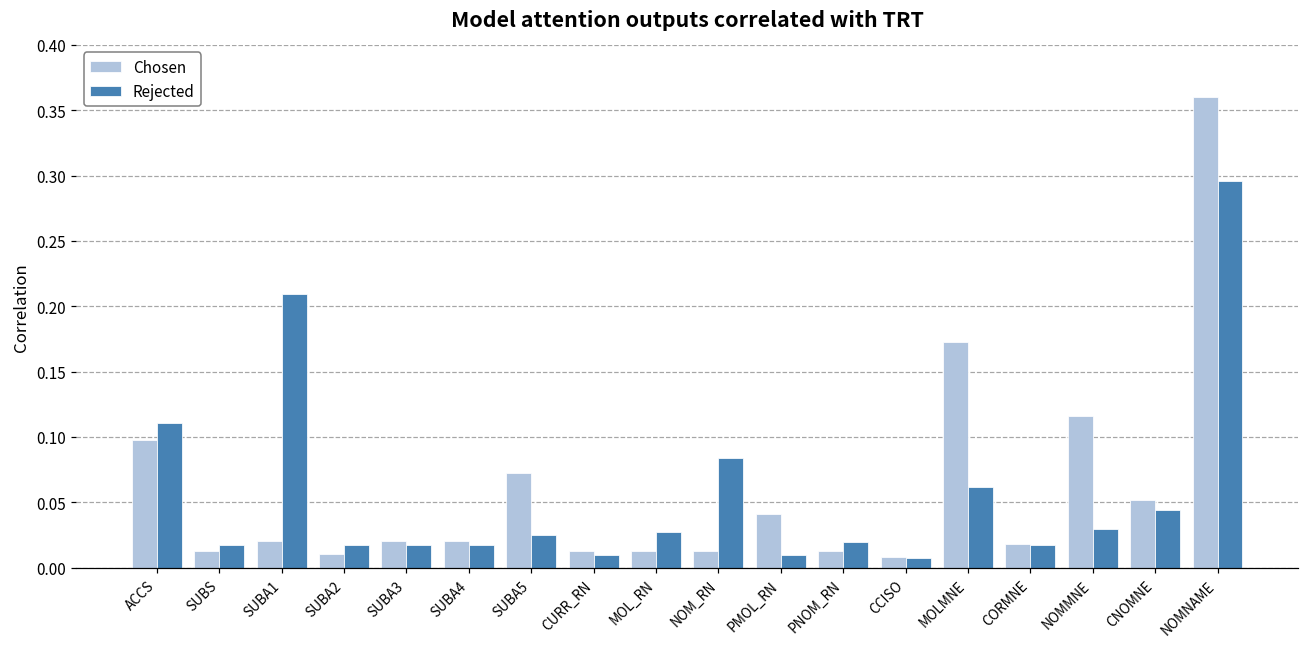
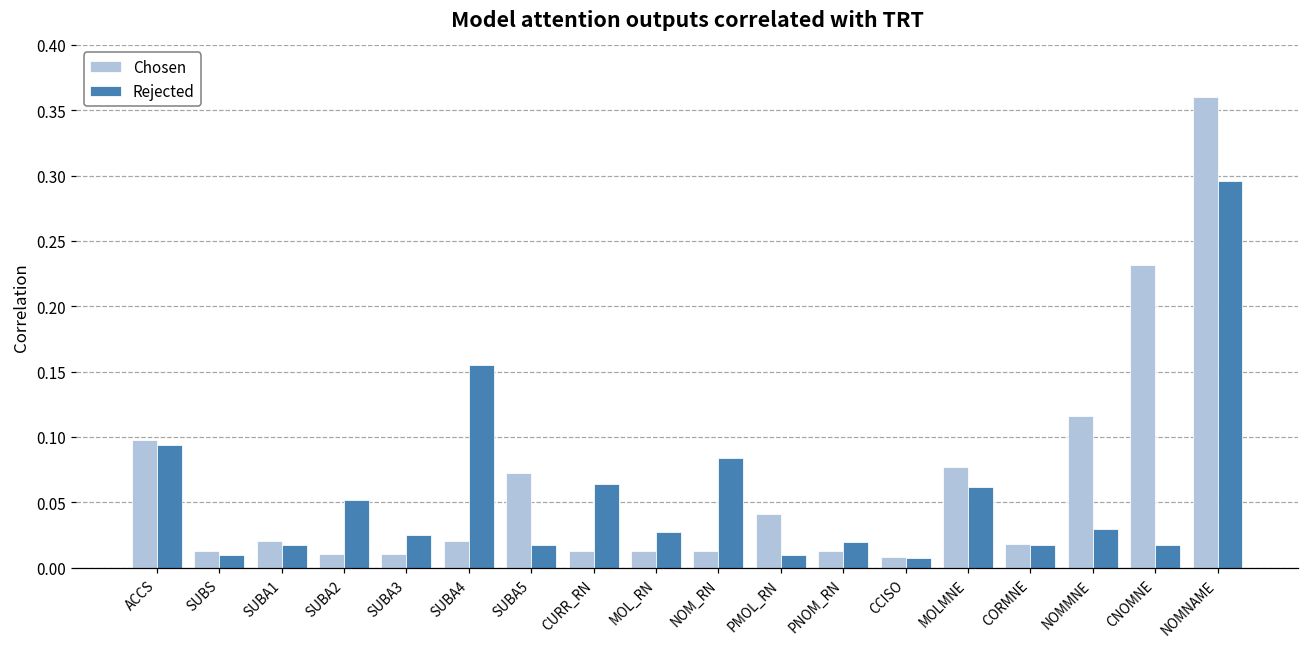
Rejected, ACCS: 0.111 -> 0.094
Rejected, SUBS: 0.017 -> 0.010
Rejected, SUBA1: 0.209 -> 0.017
Rejected, SUBA2: 0.017 -> 0.052
Chosen, SUBA3: 0.021 -> 0.010
Rejected, SUBA3: 0.017 -> 0.025
Rejected, SUBA4: 0.017 -> 0.155
Rejected, SUBA5: 0.025 -> 0.017
Rejected, CURR_RN: 0.010 -> 0.064
Chosen, MOLMNE: 0.172 -> 0.077
Chosen, CNOMNE: 0.051 -> 0.231
Rejected, CNOMNE: 0.044 -> 0.017
